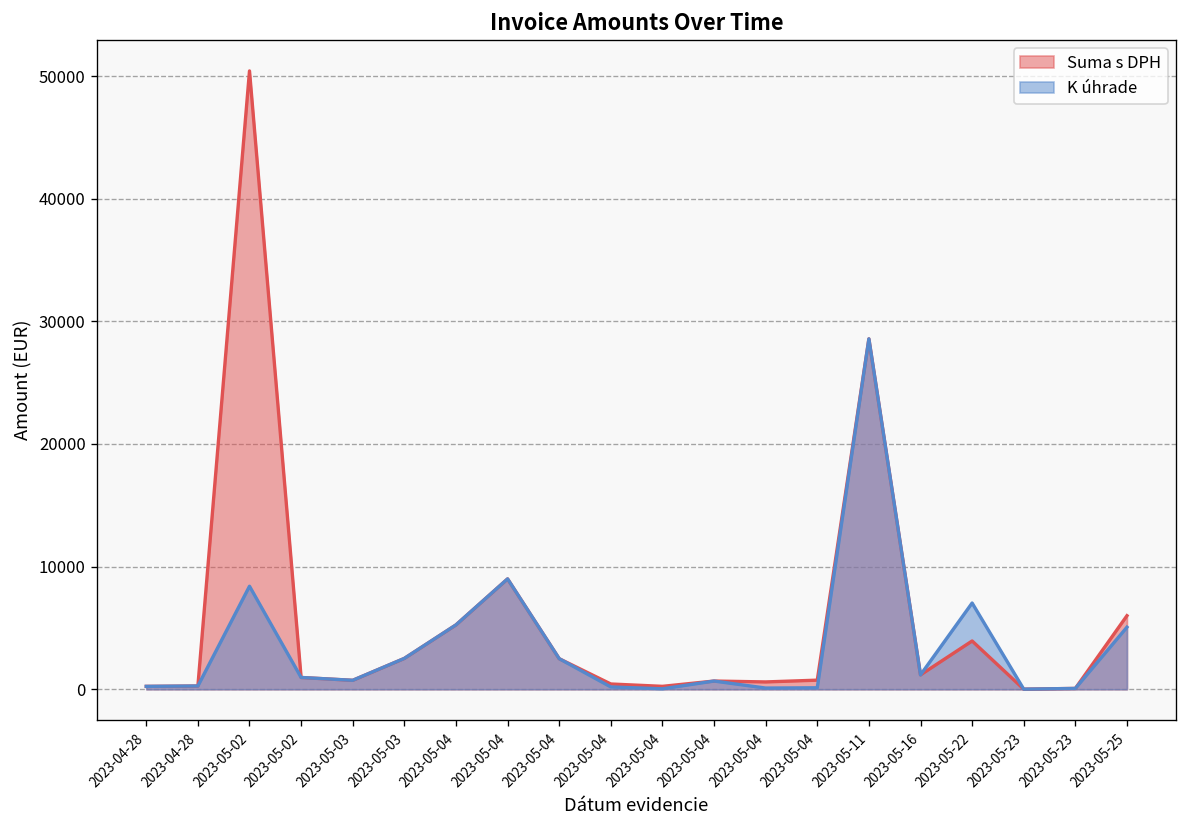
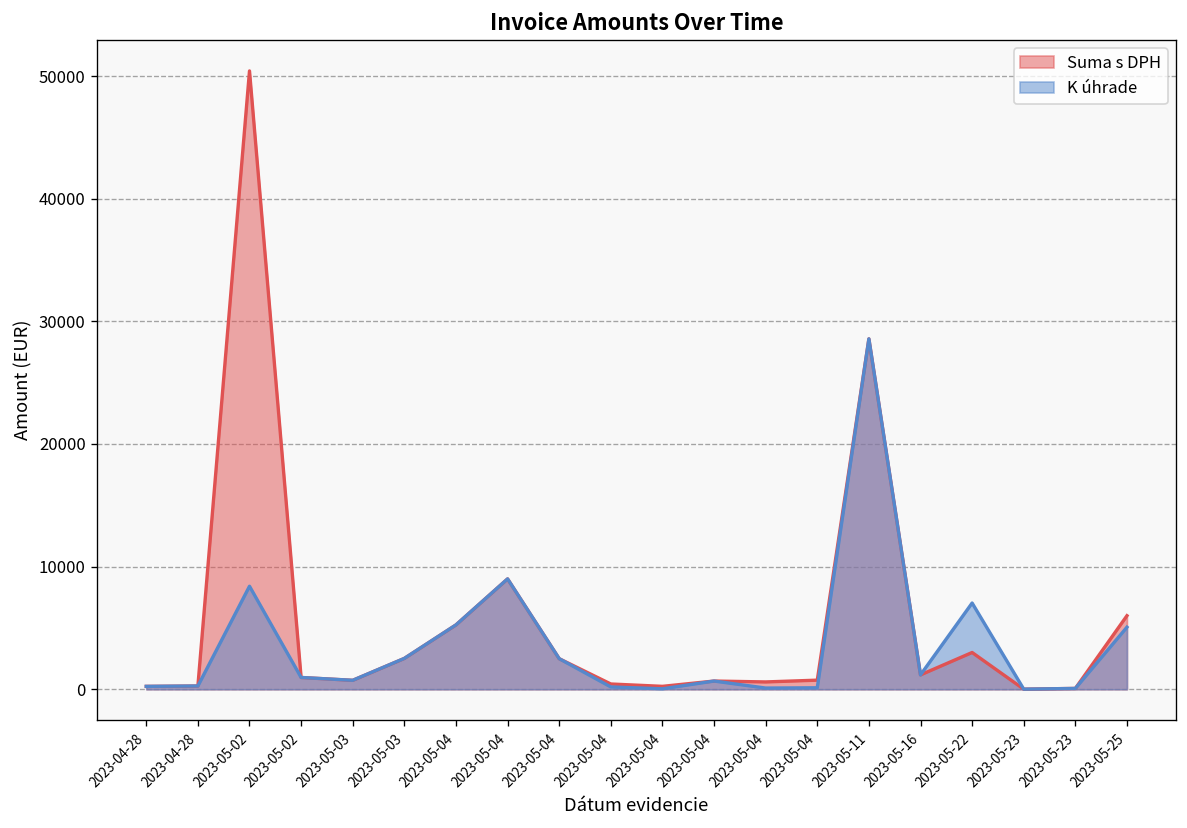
Suma s DPH, 2023-05-22: 3900 -> 3000
